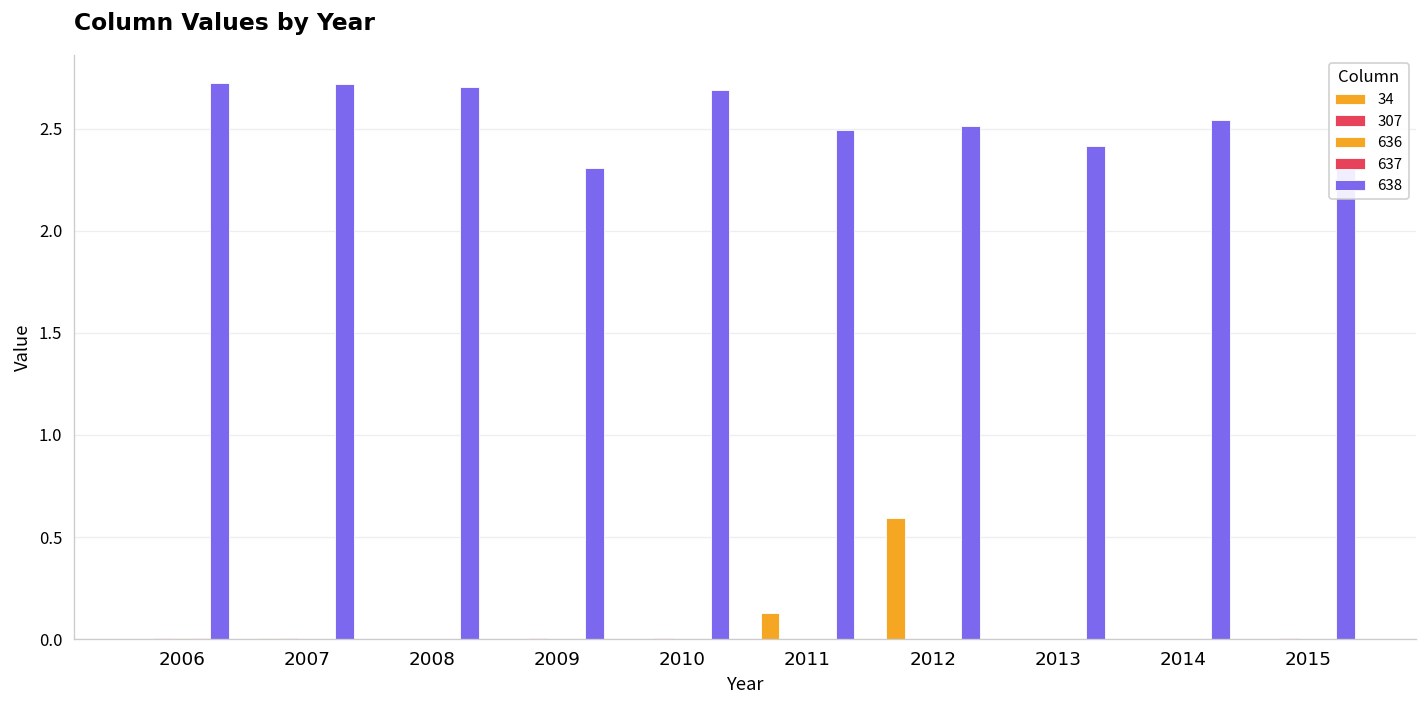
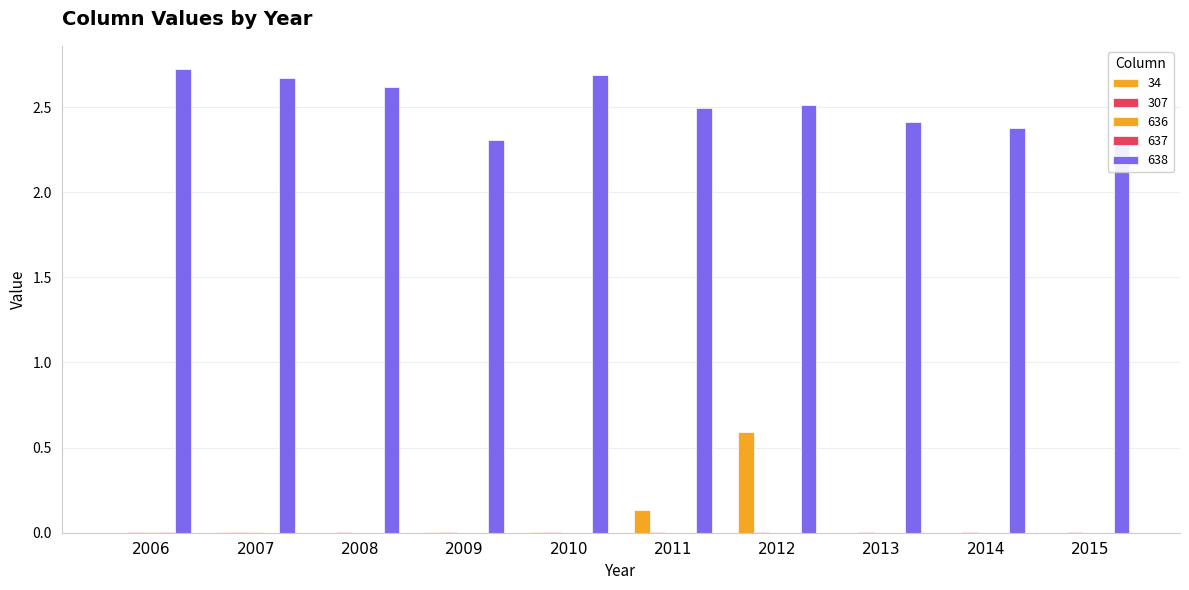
638, 2007: 2.72 -> 2.67
638, 2008: 2.70 -> 2.62
638, 2014: 2.54 -> 2.38
